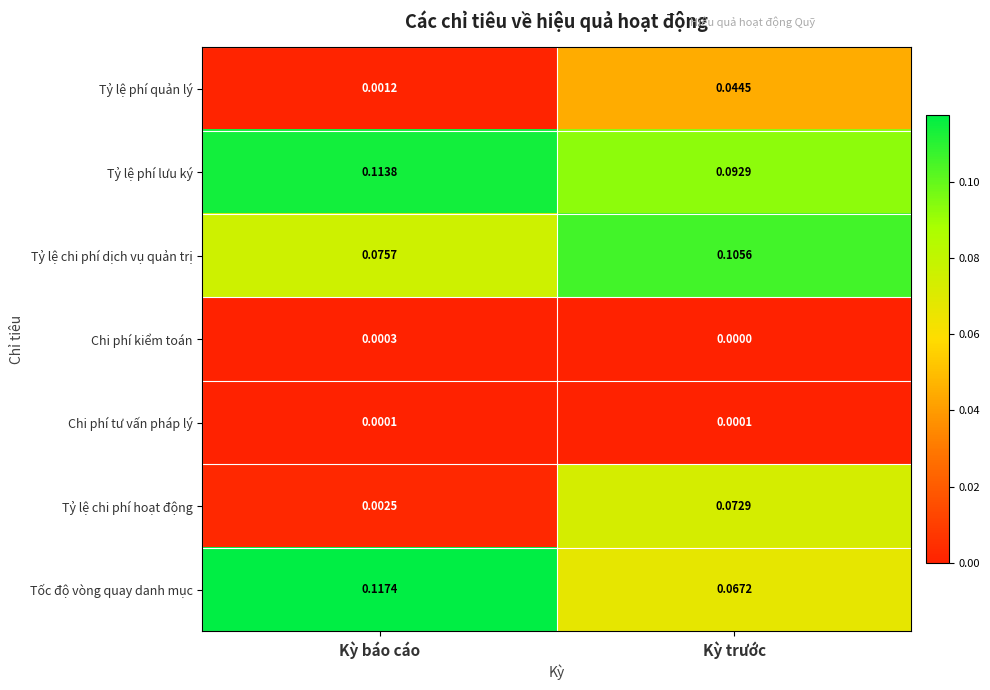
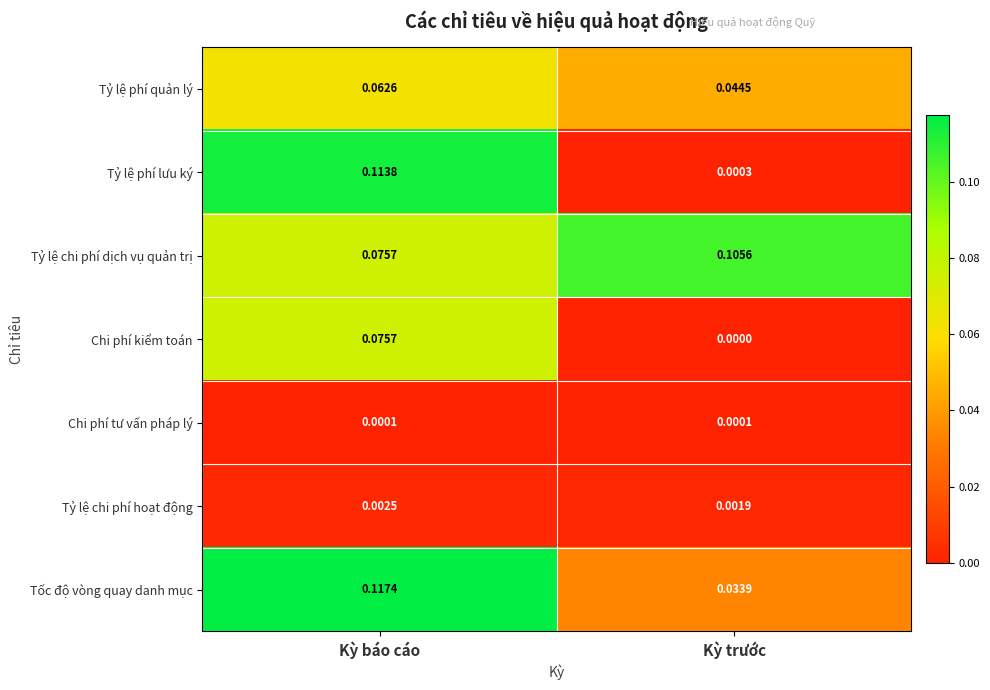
Tỷ lệ phí quản lý, Kỳ báo cáo: 0.0012 -> 0.0626
Tỷ lệ phí lưu ký, Kỳ trước: 0.0929 -> 0.0003
Chi phí kiểm toán, Kỳ báo cáo: 0.0003 -> 0.0757
Tỷ lệ chi phí hoạt động, Kỳ trước: 0.0729 -> 0.0019
Tốc độ vòng quay danh mục, Kỳ trước: 0.0672 -> 0.0339
